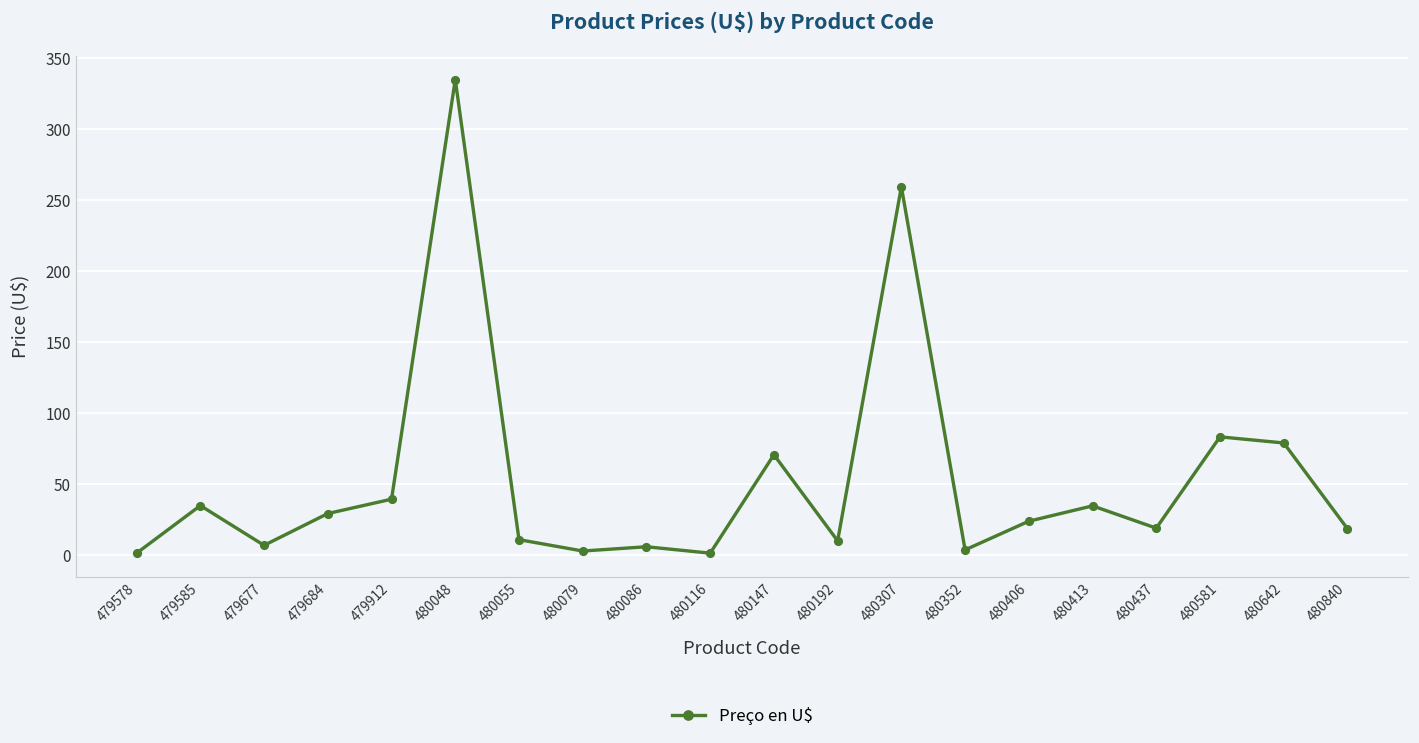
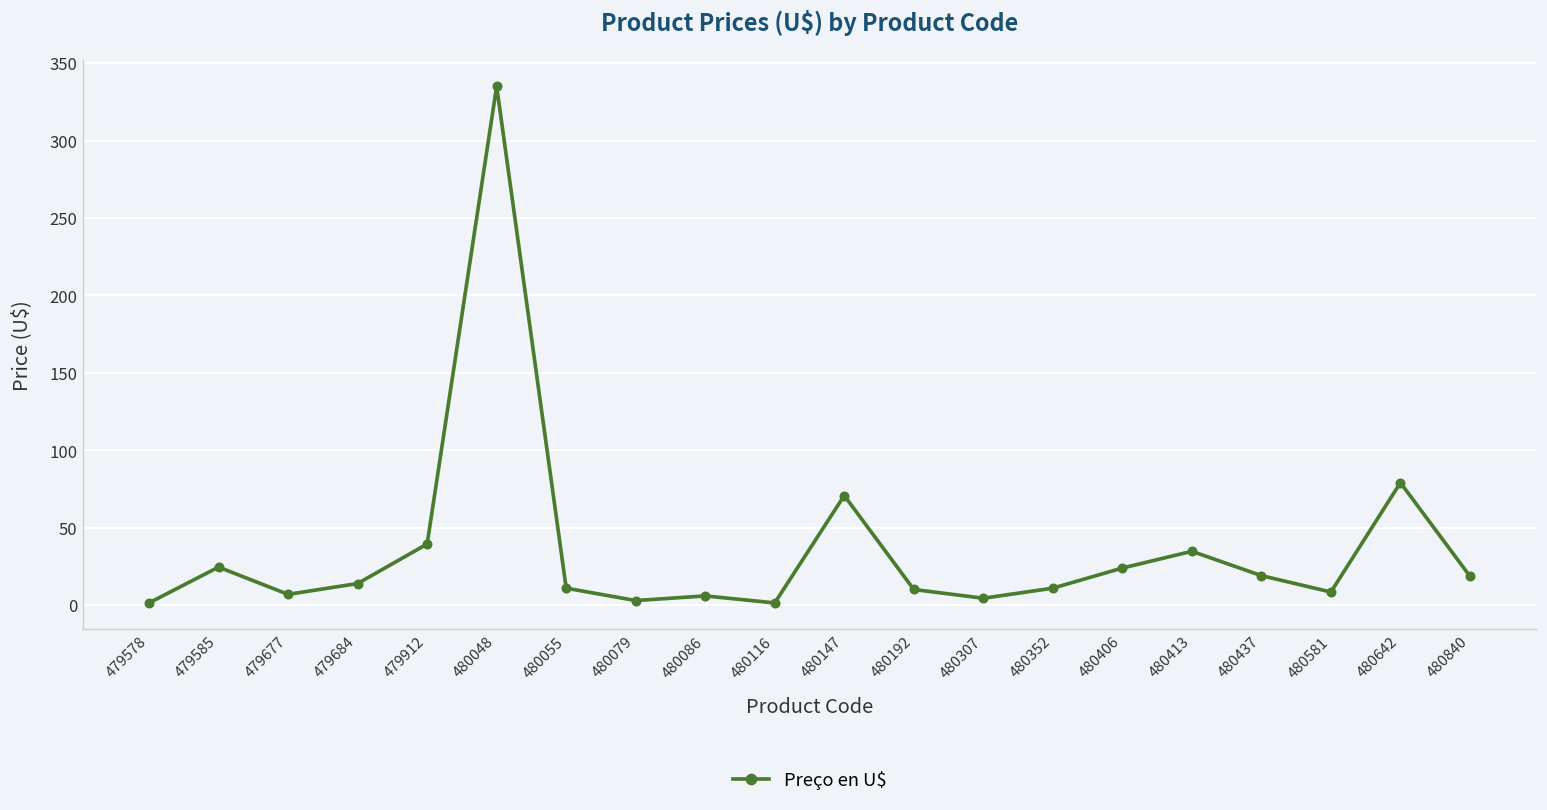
479585: 35 -> 25
479684: 29 -> 14
480307: 260 -> 5
480352: 4 -> 11
480581: 83 -> 9
